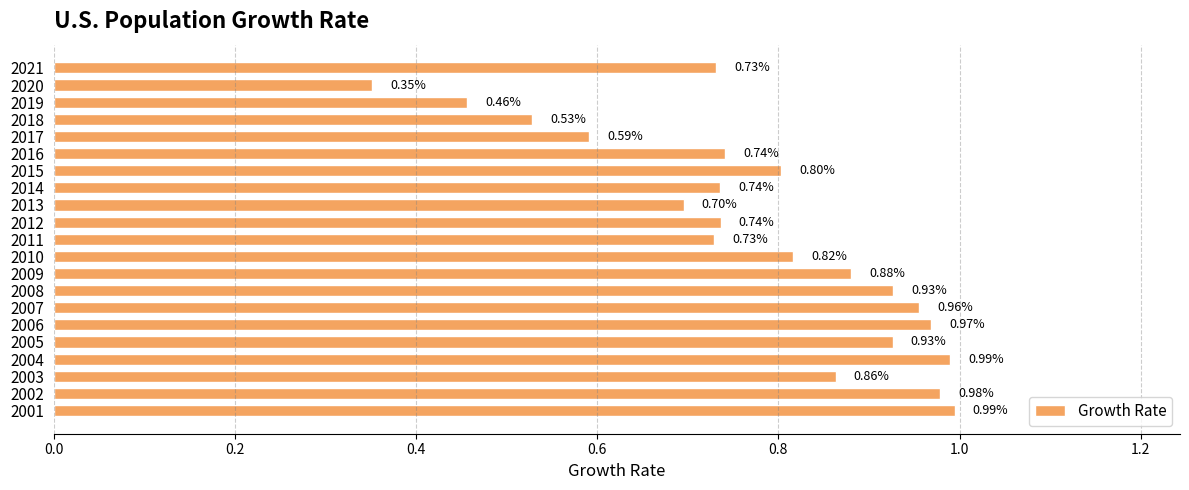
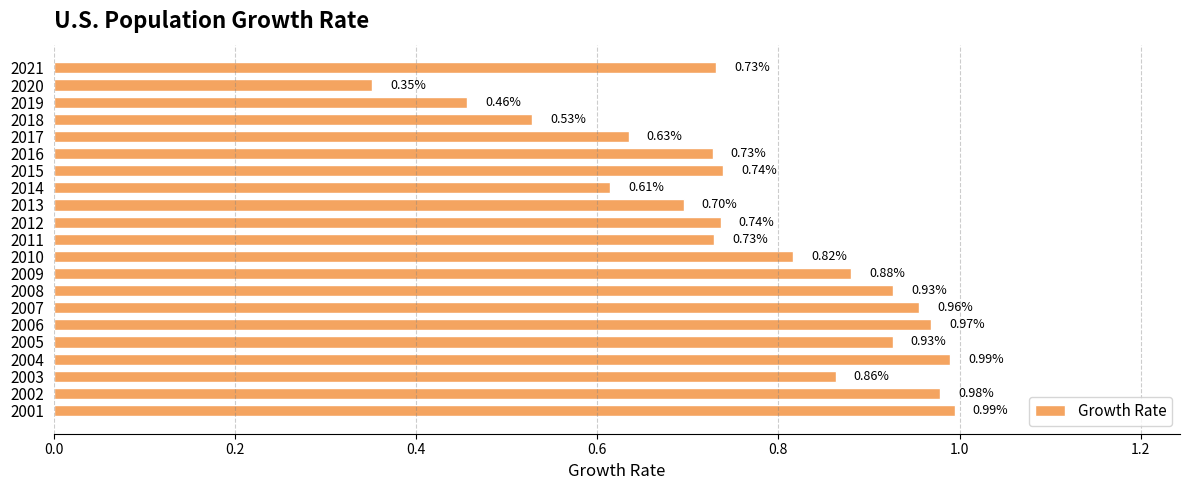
2017: 0.59% -> 0.63%
2016: 0.74% -> 0.73%
2015: 0.80% -> 0.74%
2014: 0.74% -> 0.61%
